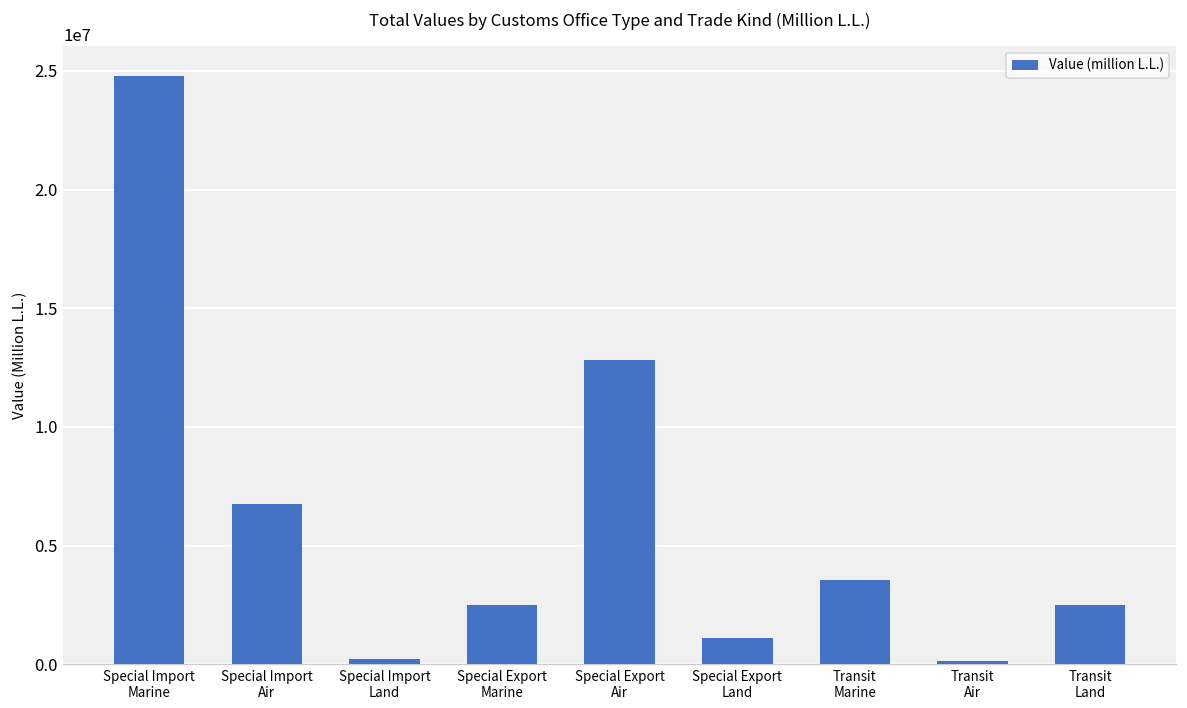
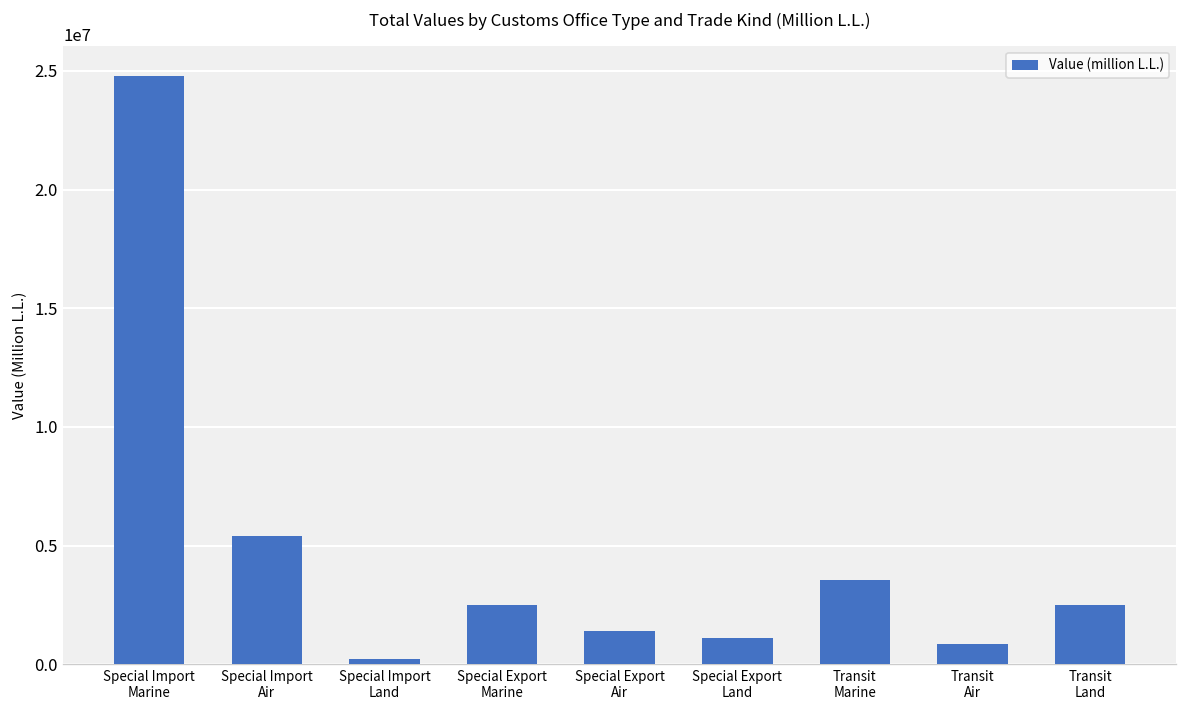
Special Import Air: 6700000 -> 5400000
Special Export Air: 12800000 -> 1400000
Transit Air: 100000 -> 900000
